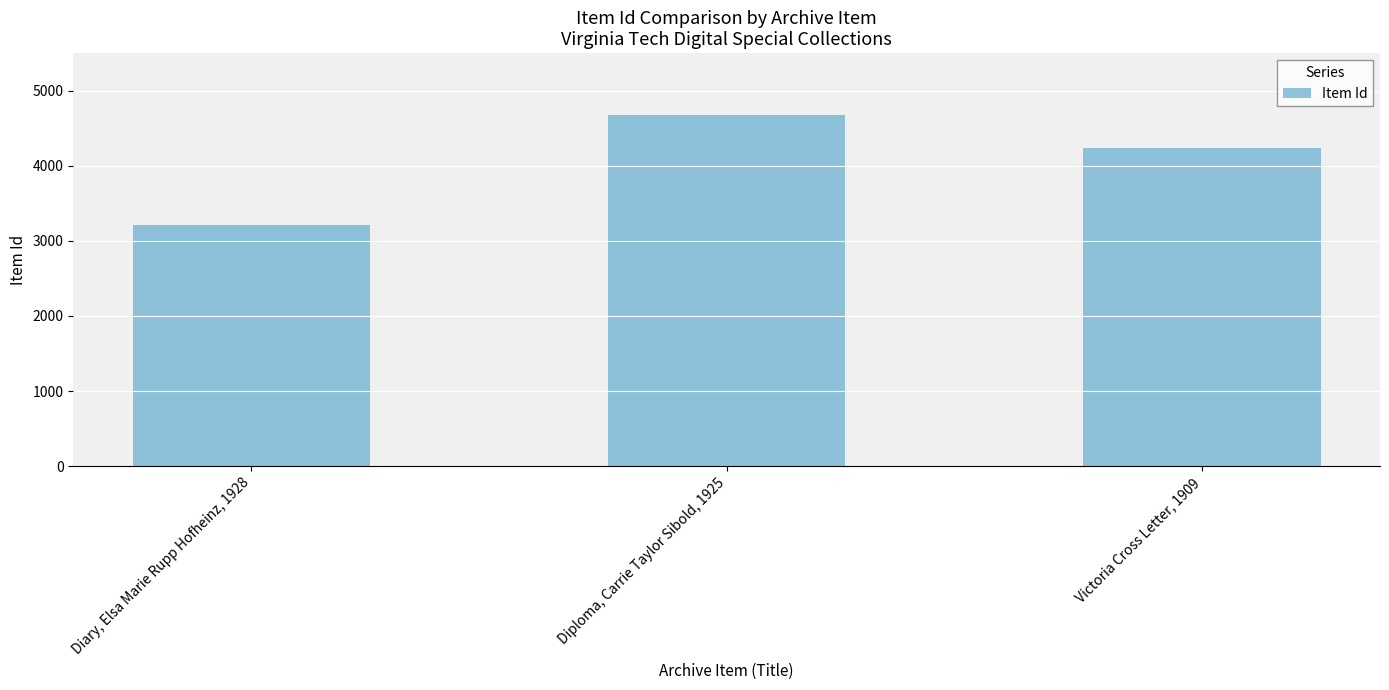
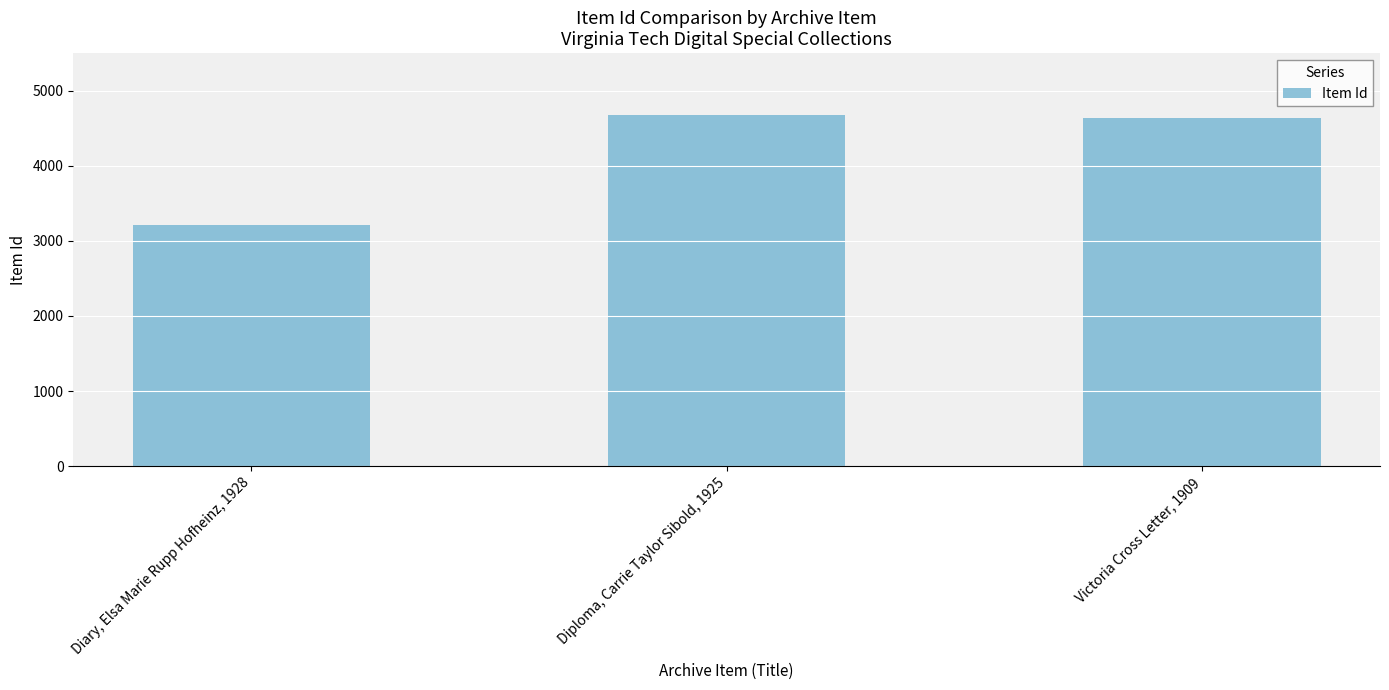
Victoria Cross Letter, 1909: 4200 -> 4600
